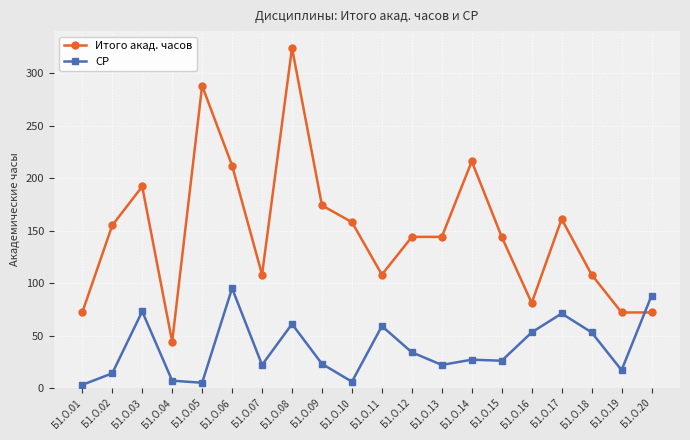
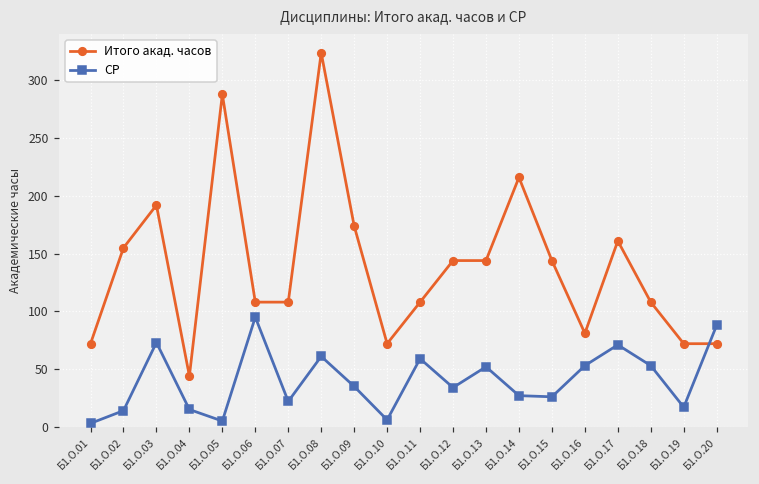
СР, Б1.О.04: 7 -> 15
Итого акад. часов, Б1.О.06: 212 -> 108
СР, Б1.О.09: 23 -> 35
Итого акад. часов, Б1.О.10: 158 -> 72
СР, Б1.О.13: 22 -> 52
